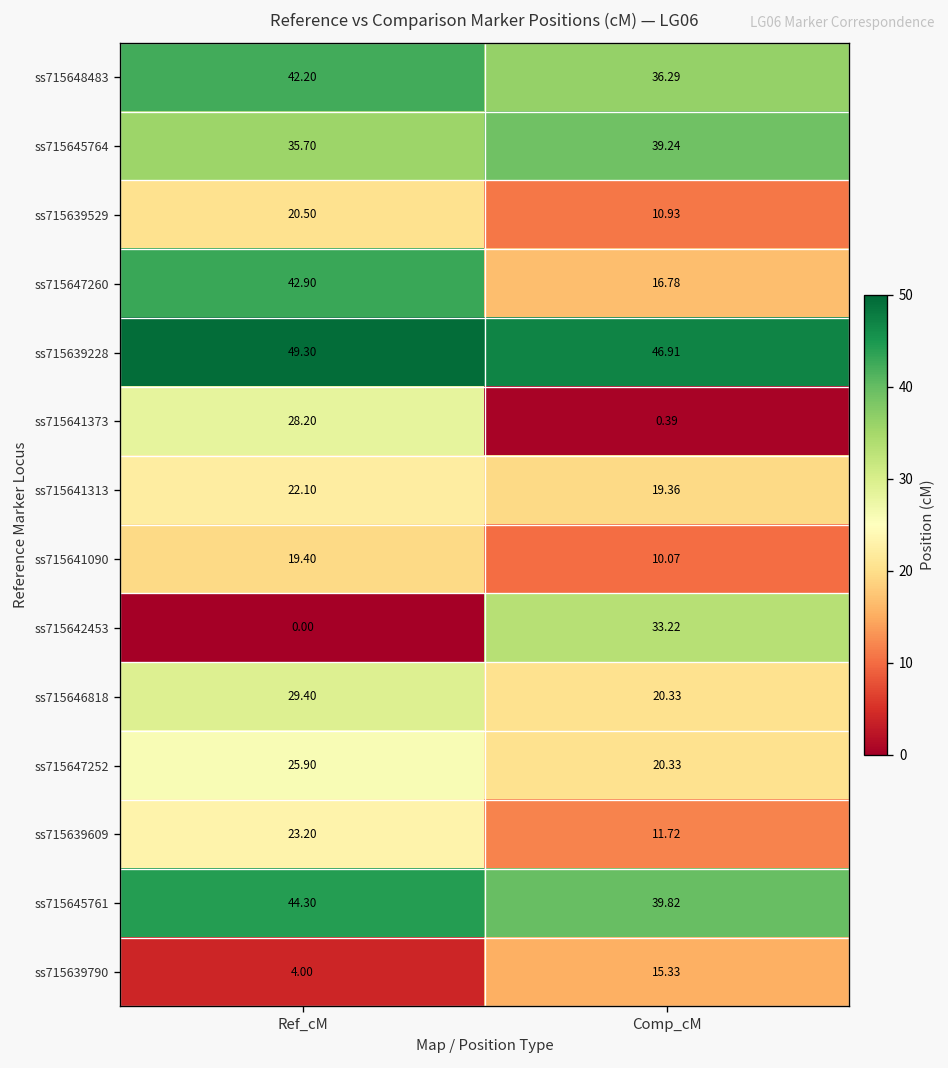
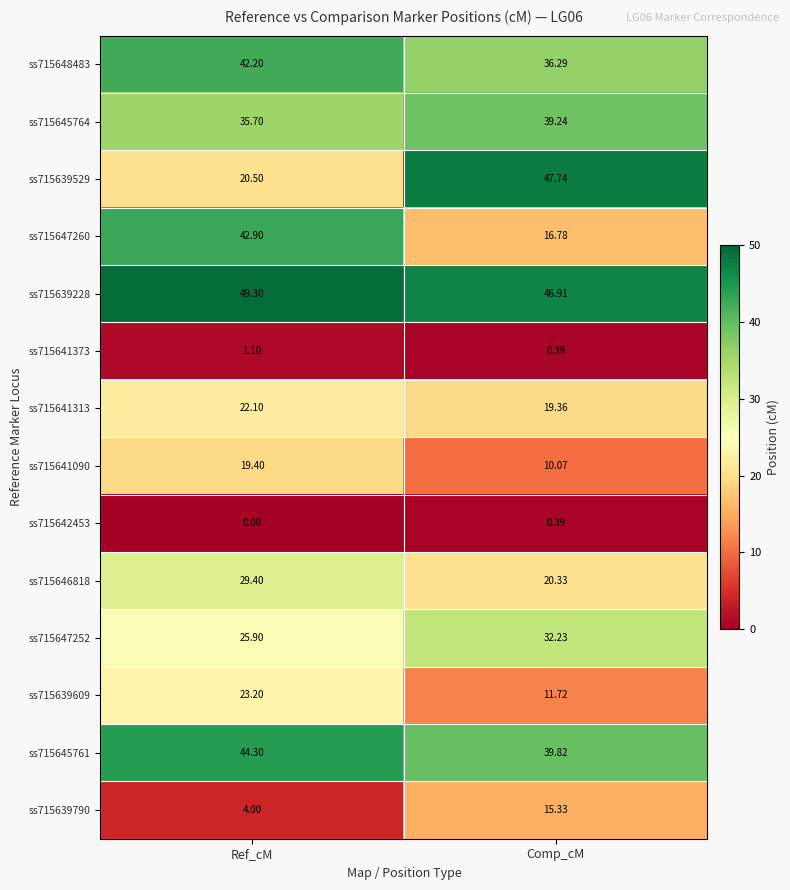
ss715639529, Comp_cM: 10.93 -> 47.74
ss715641373, Ref_cM: 28.20 -> 1.10
ss715642453, Comp_cM: 33.22 -> 0.39
ss715647252, Comp_cM: 20.33 -> 32.23
